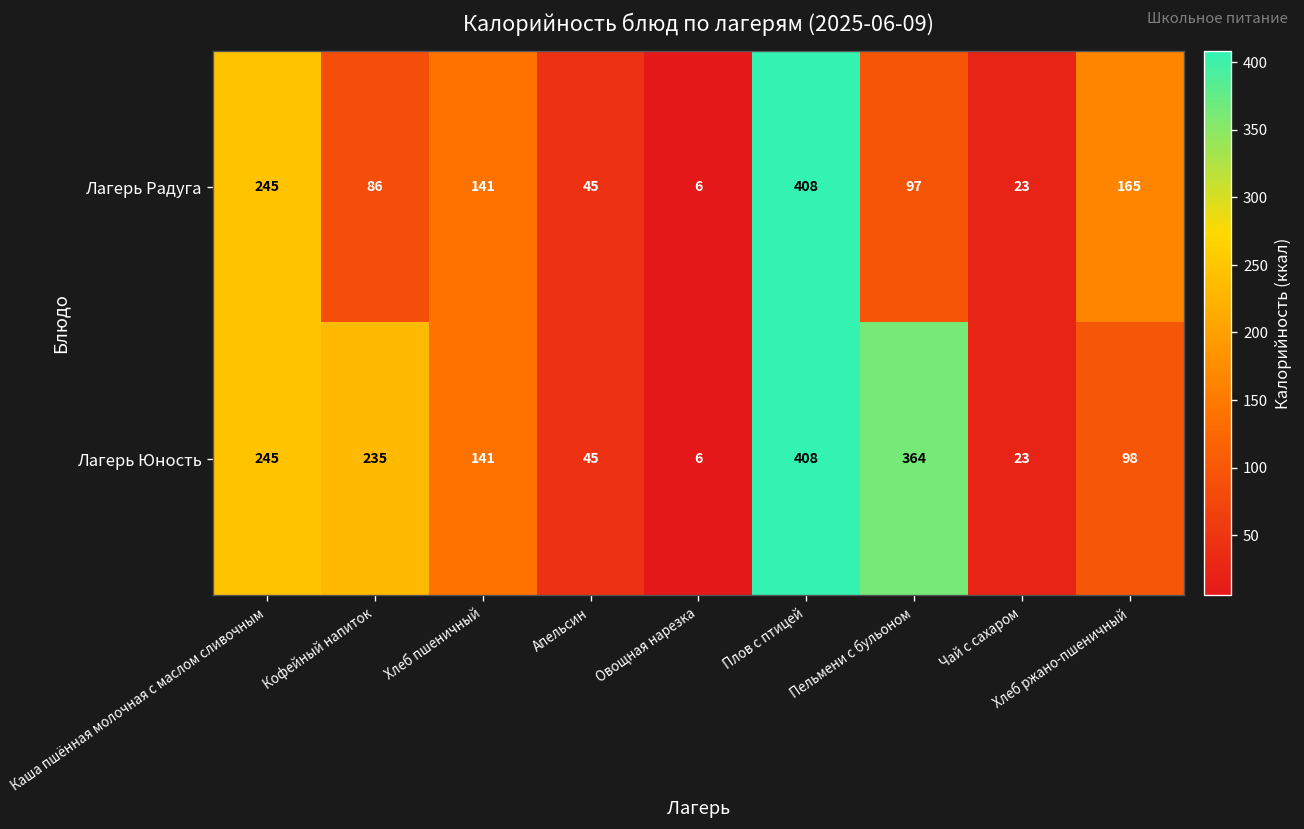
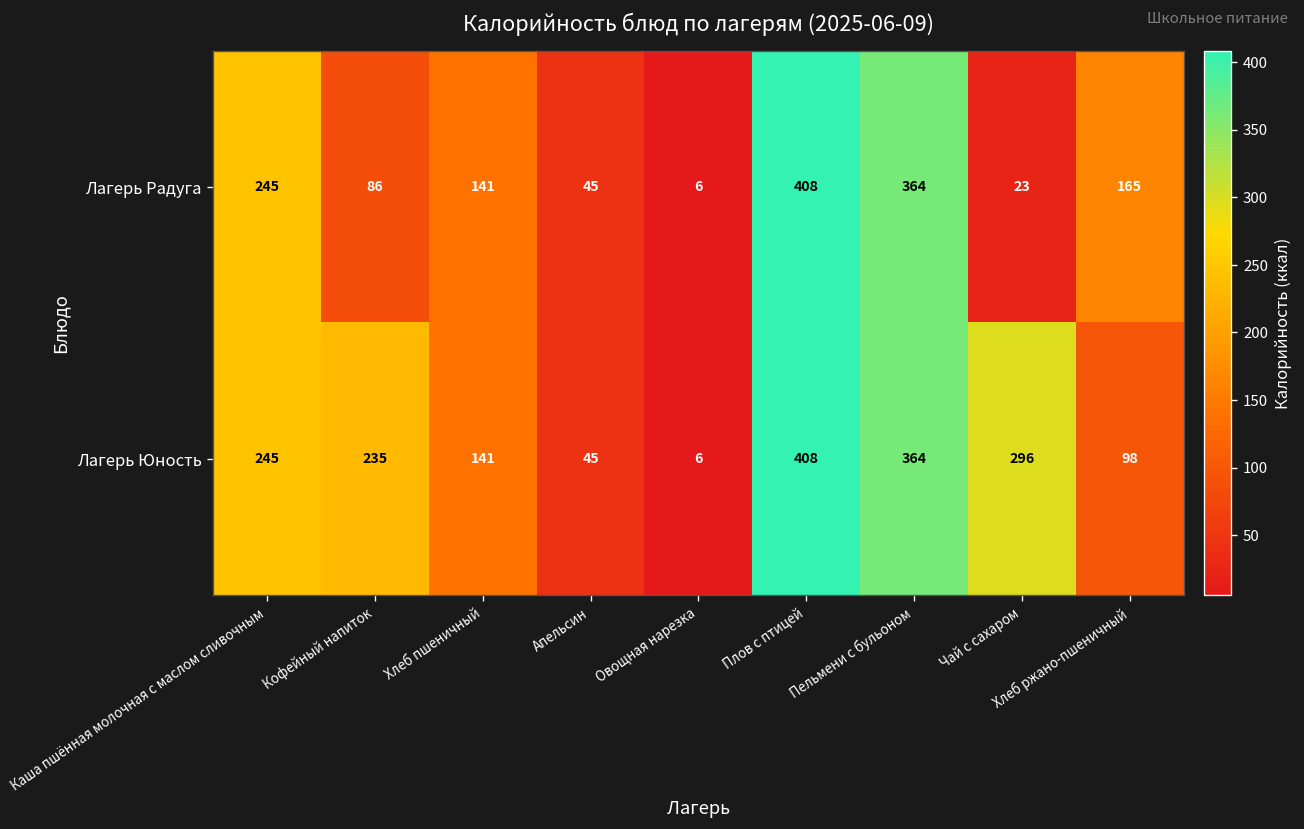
Лагерь Радуга, Пельмени с бульоном: 97 -> 364
Лагерь Юность, Чай с сахаром: 23 -> 296
